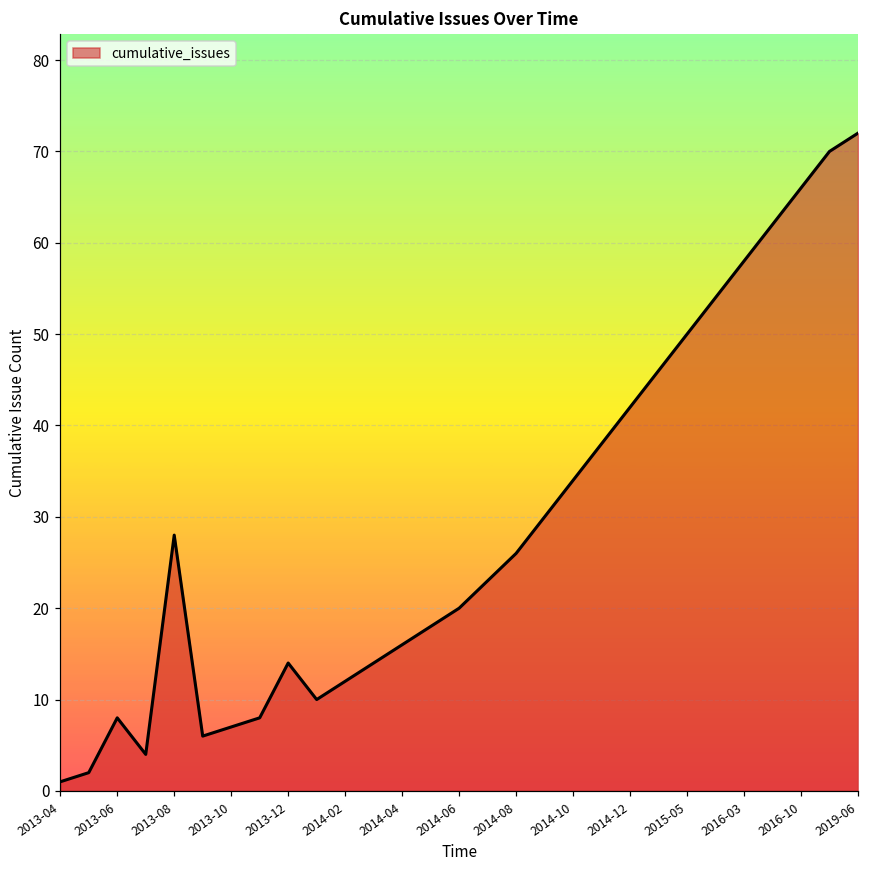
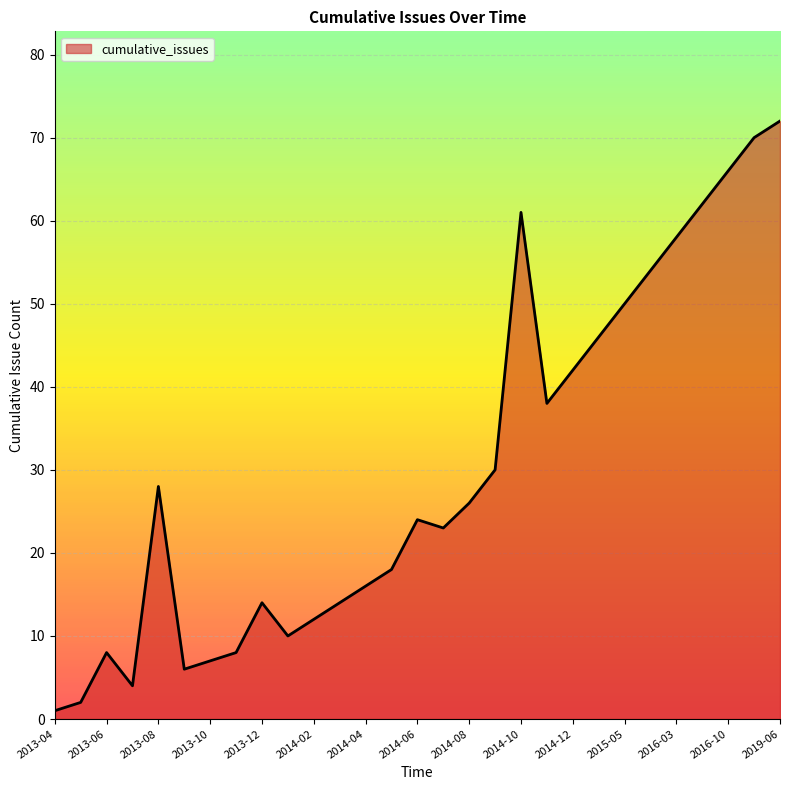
2014-06: 20 -> 24
2014-10: 34 -> 61
